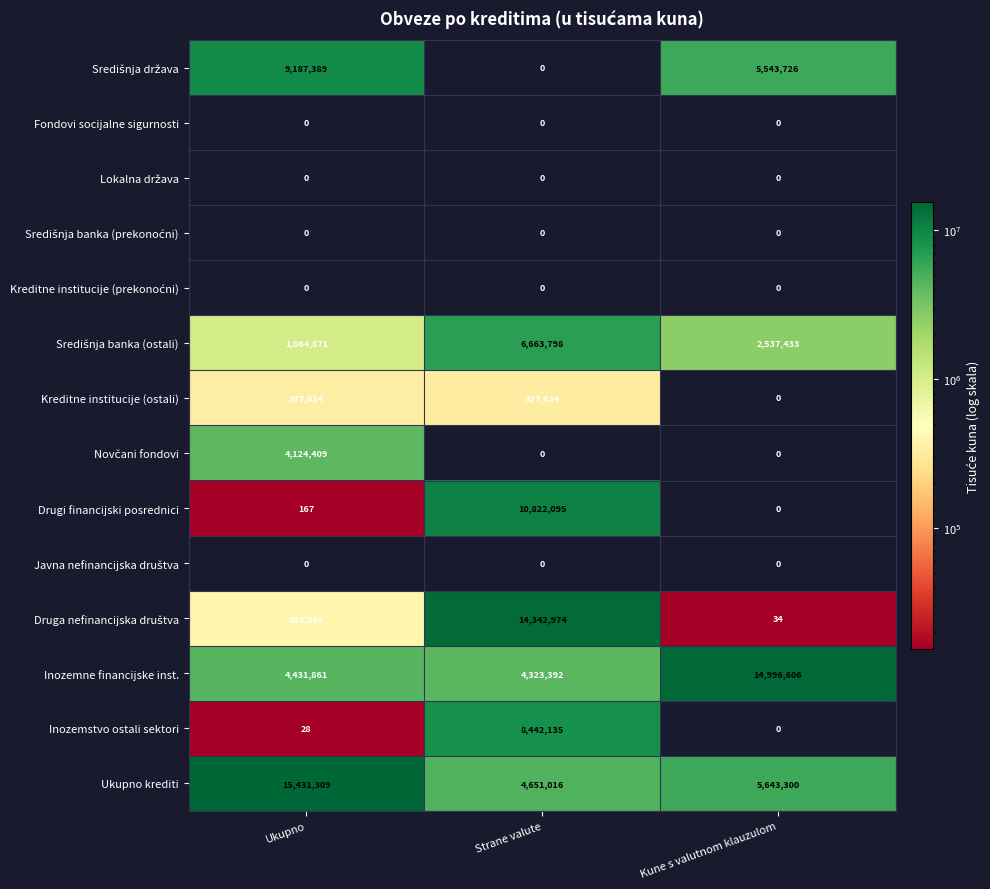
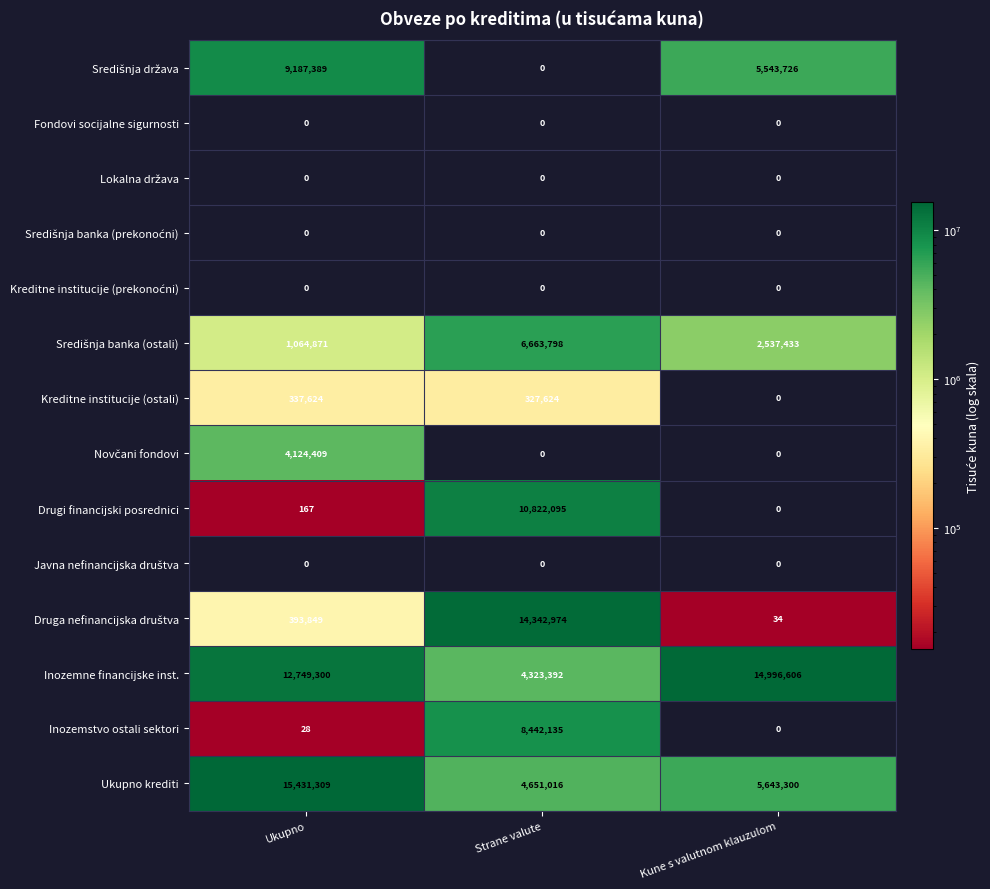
Inozemne financijske inst., Ukupno: 4,431,861 -> 12,749,300
